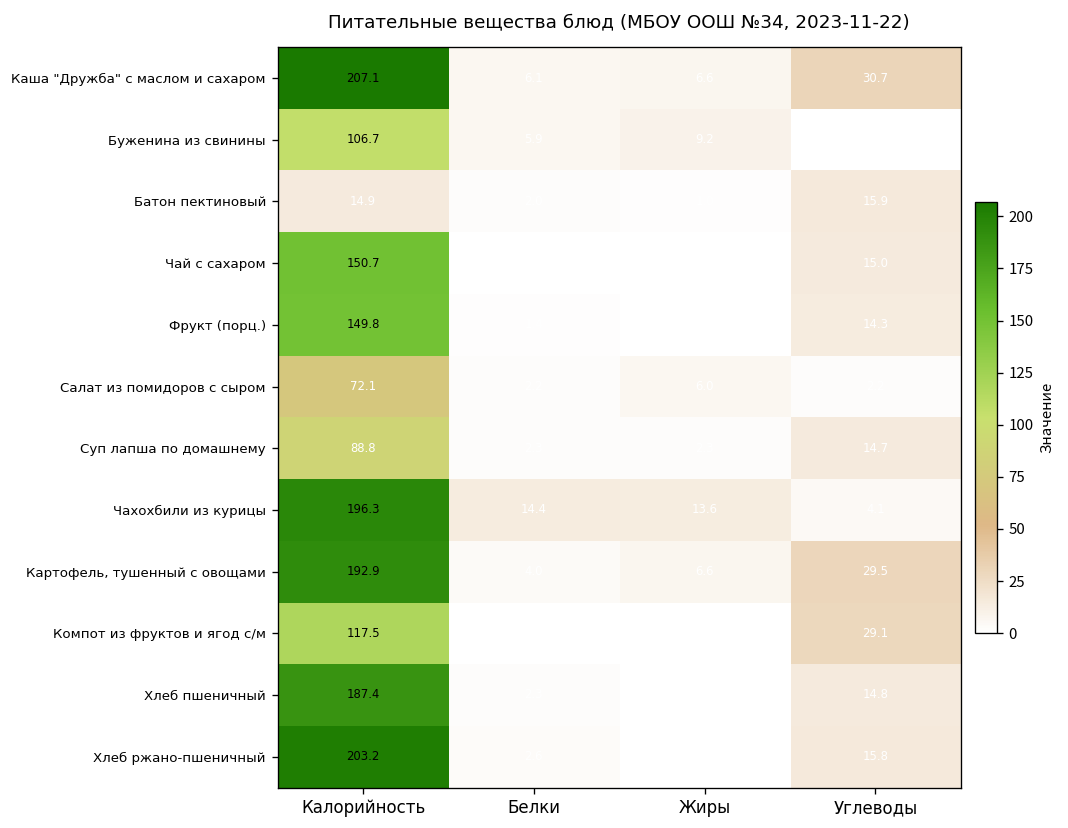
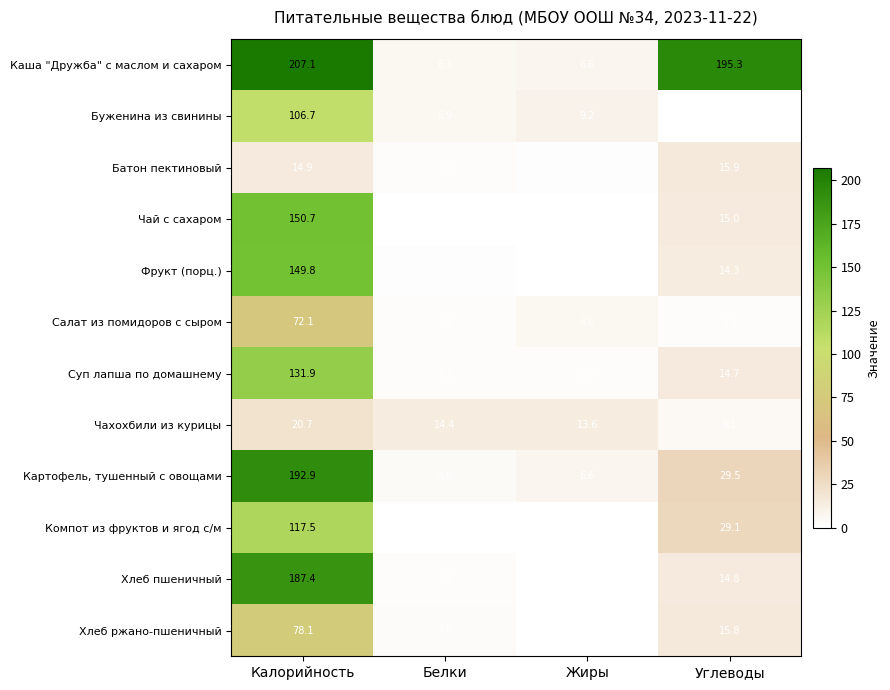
Каша "Дружба" с маслом и сахаром, Углеводы: 30.7 -> 195.3
Суп лапша по домашнему, Калорийность: 88.8 -> 131.9
Чахохбили из курицы, Калорийность: 196.3 -> 20.7
Хлеб ржано-пшеничный, Калорийность: 203.2 -> 78.1
